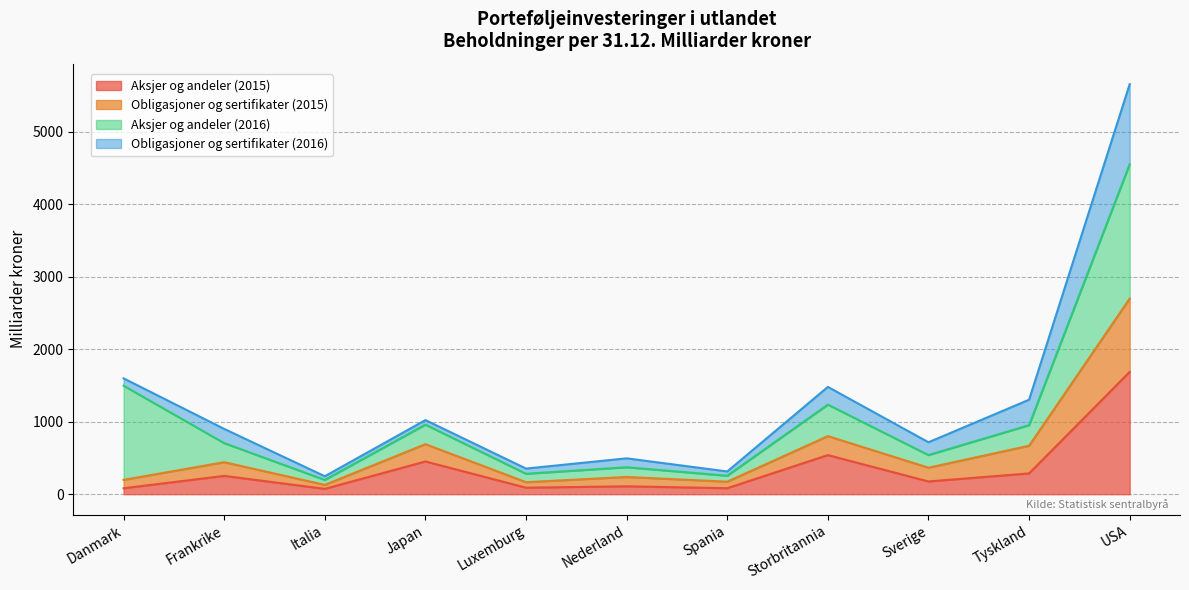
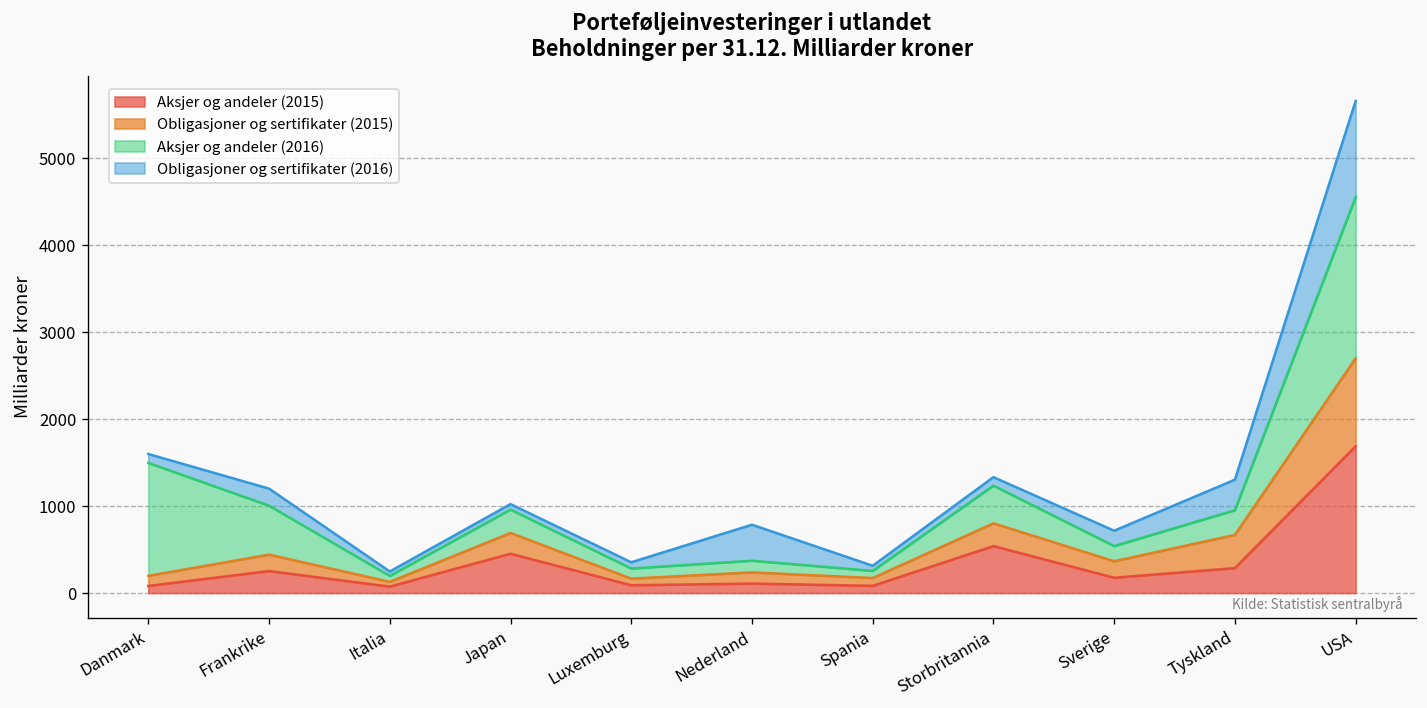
Aksjer og andeler (2016), Frankrike: 300 -> 600
Obligasjoner og sertifikater (2016), Nederland: 100 -> 400
Obligasjoner og sertifikater (2016), Storbritannia: 200 -> 100
